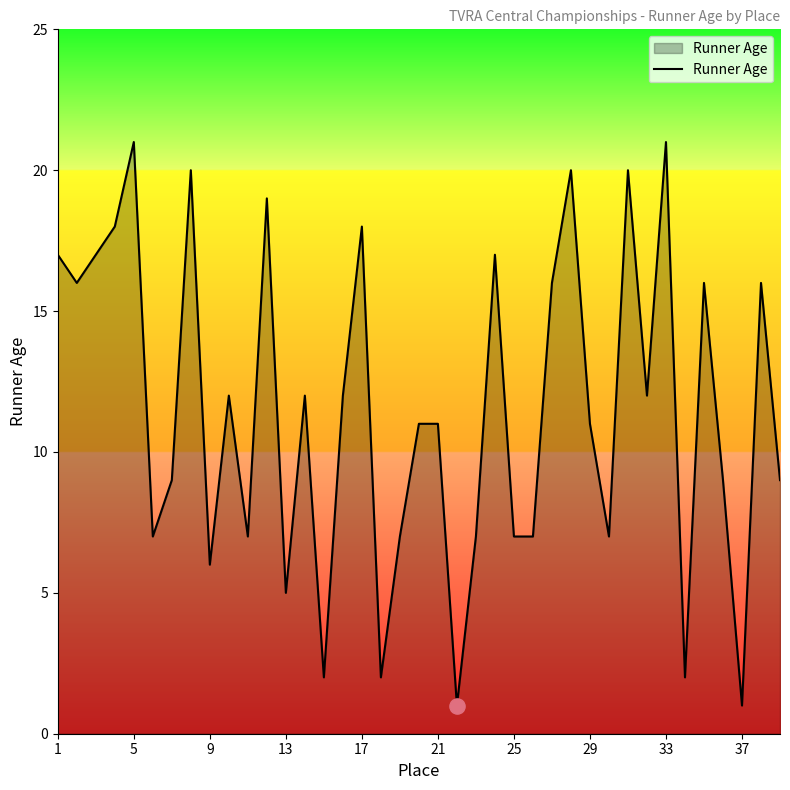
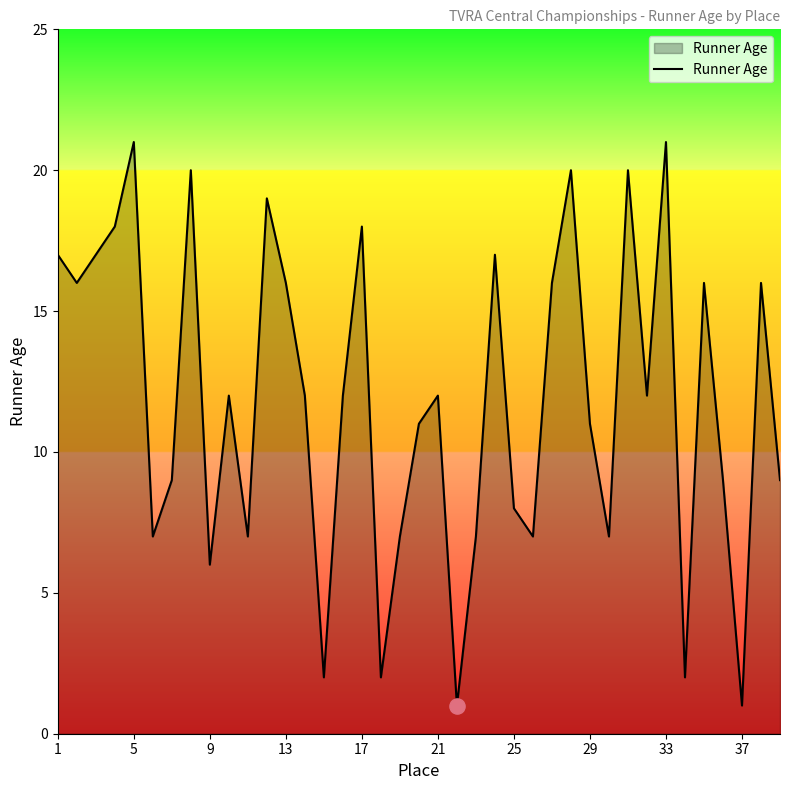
Runner Age, 13: 5 -> 16
Runner Age, 21: 11 -> 12
Runner Age, 25: 7 -> 8
